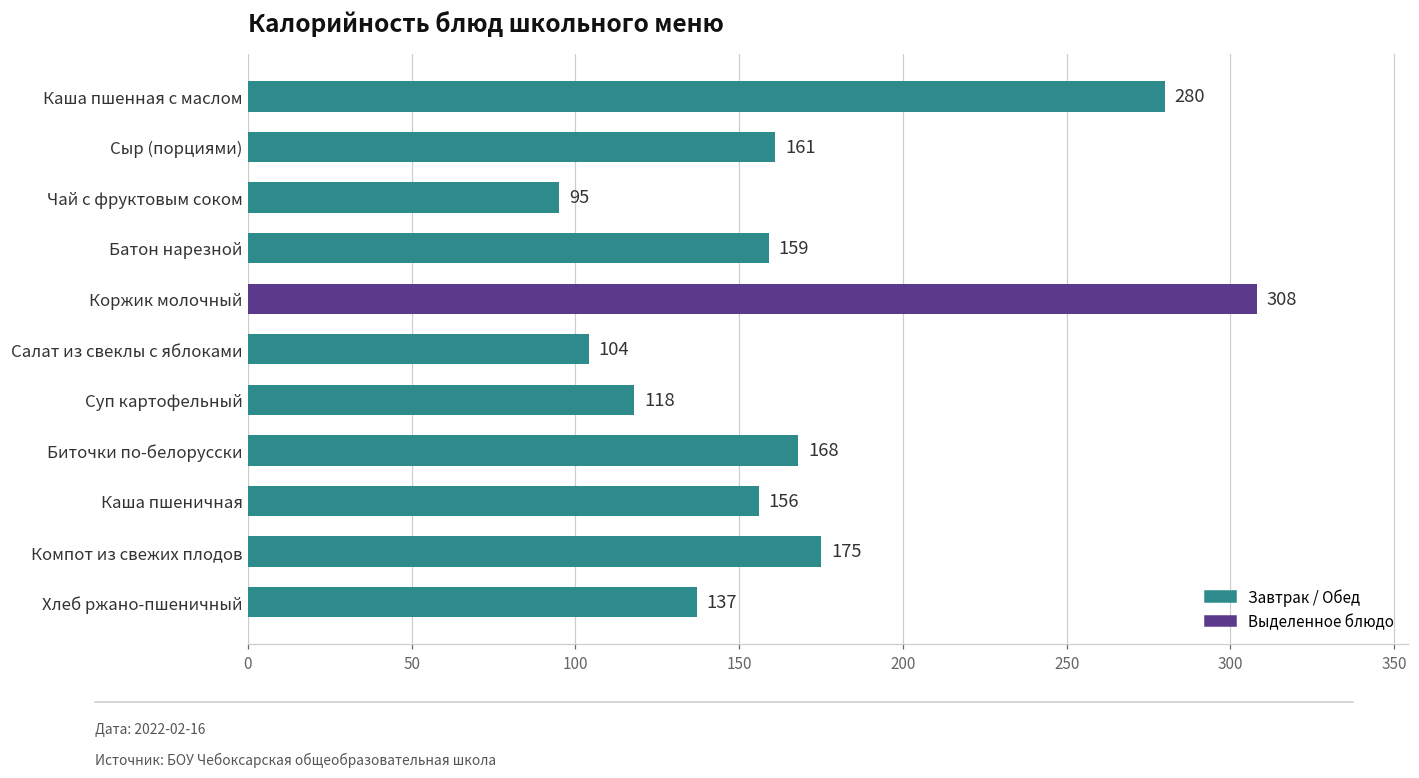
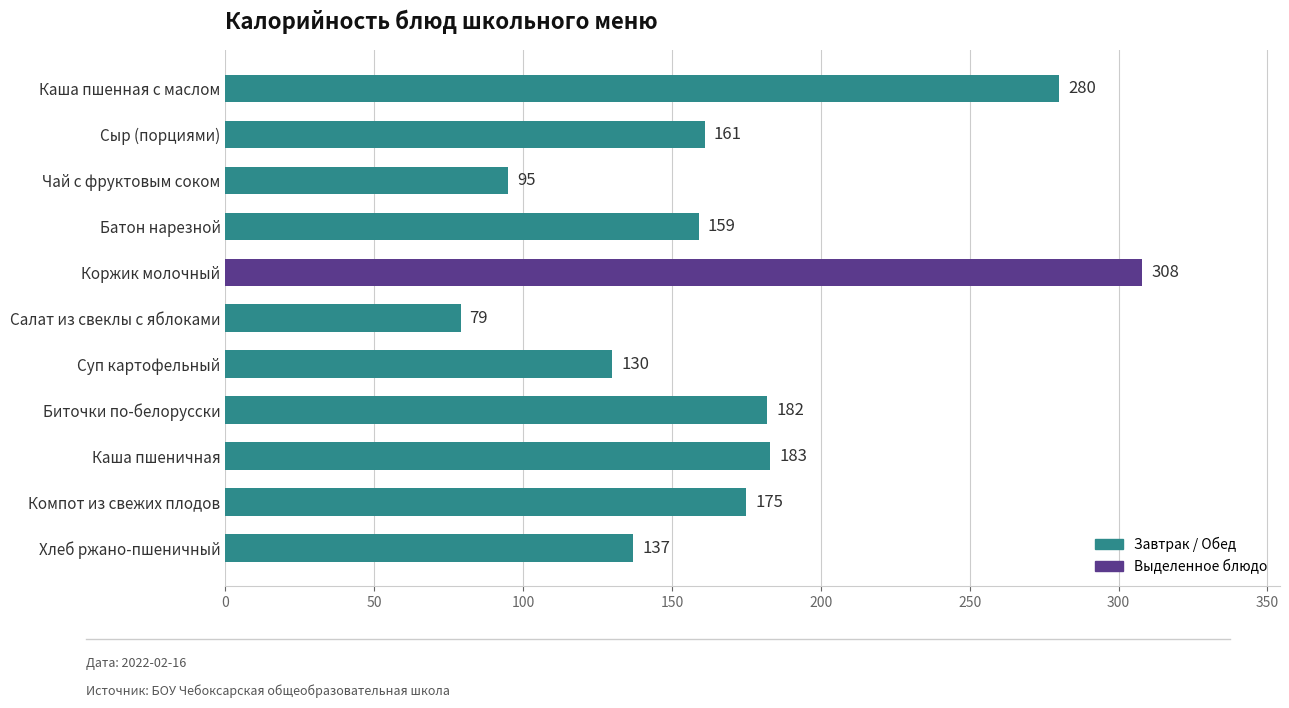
Салат из свеклы с яблоками: 104 -> 79
Суп картофельный: 118 -> 130
Биточки по-белорусски: 168 -> 182
Каша пшеничная: 156 -> 183
